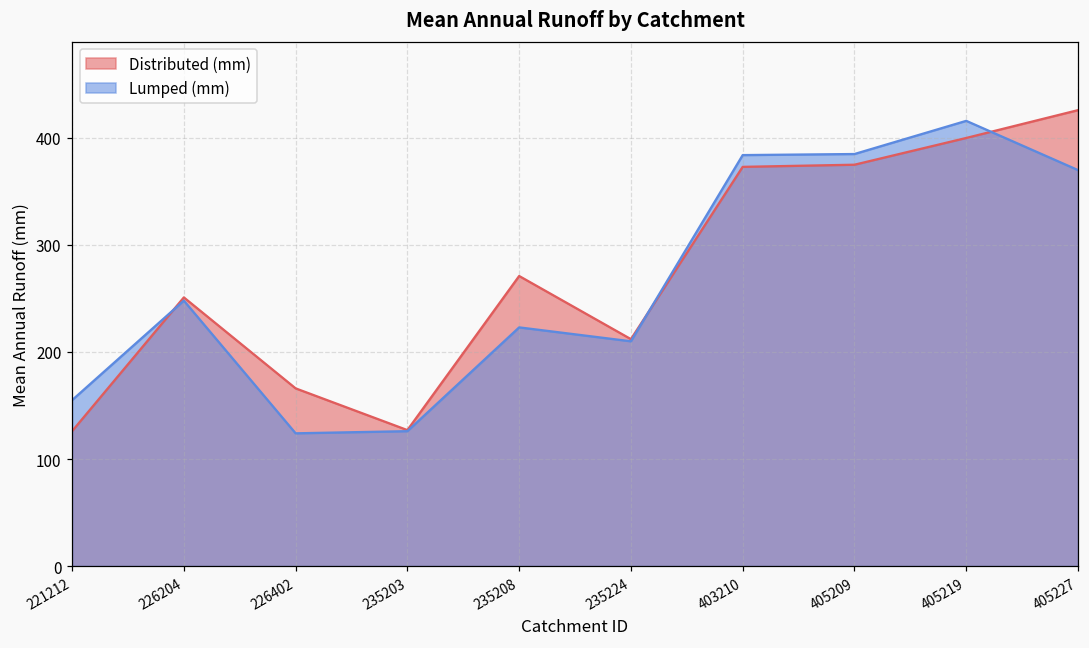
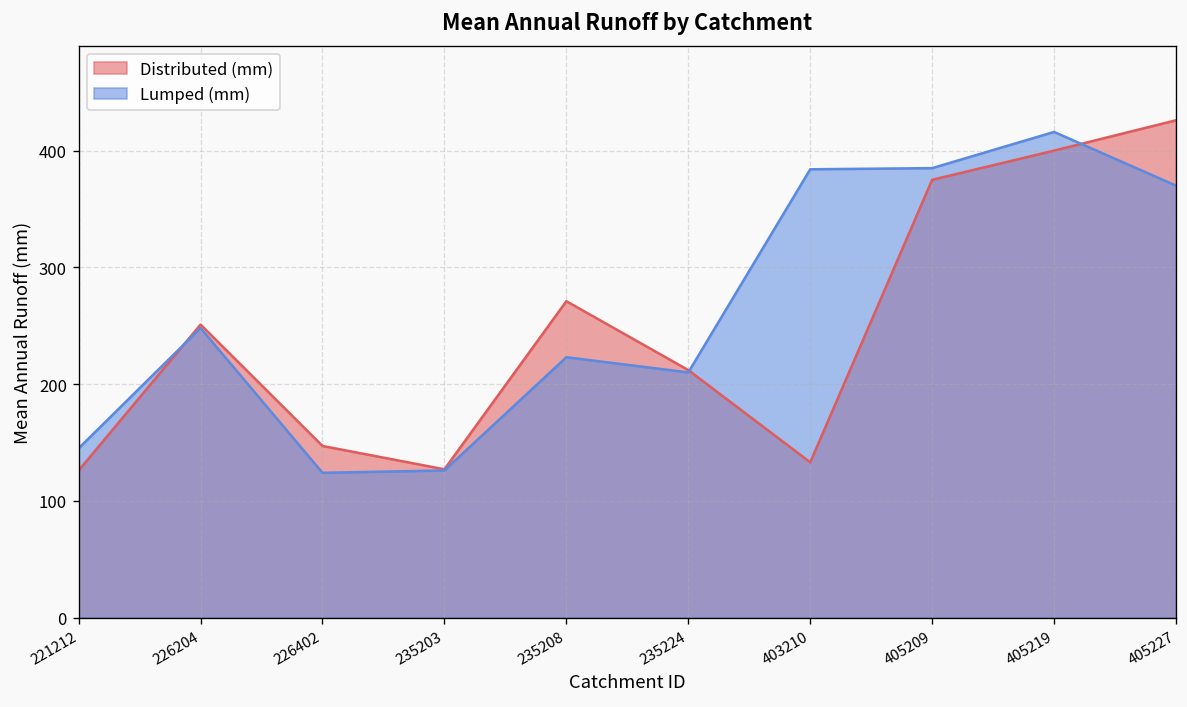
Lumped (mm), 221212: 160 -> 150
Distributed (mm), 226402: 170 -> 150
Distributed (mm), 403210: 370 -> 130
